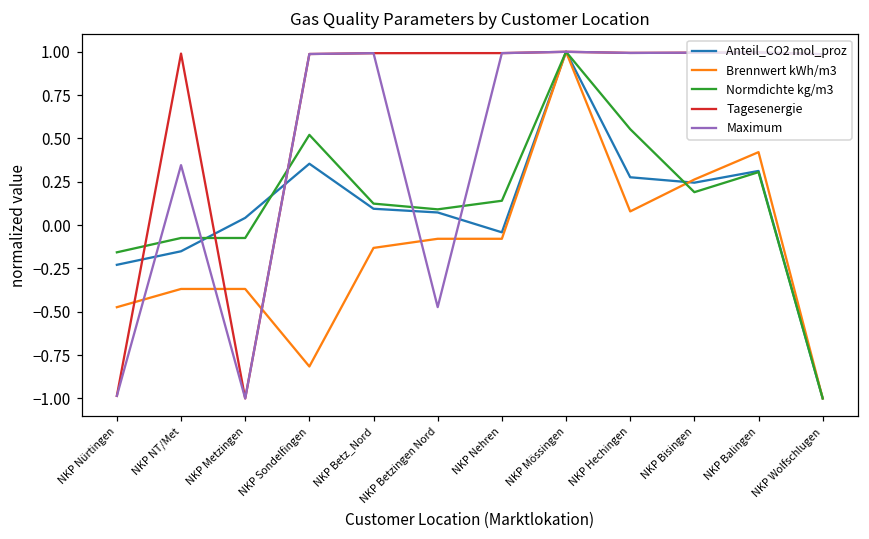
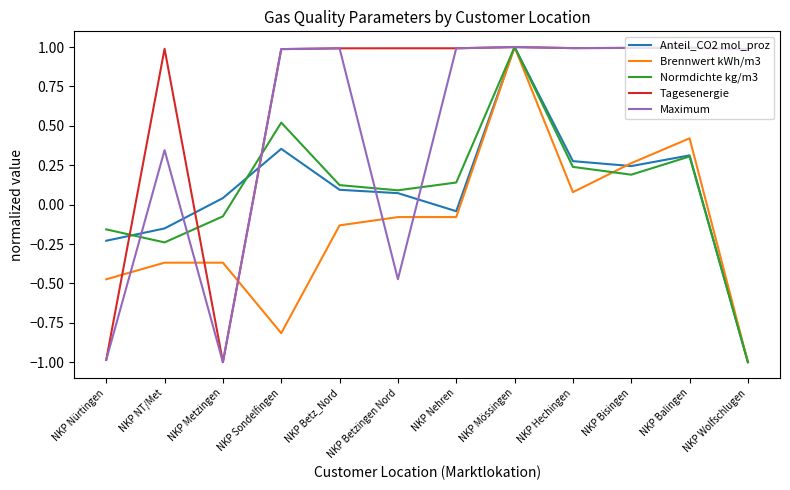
Normdichte kg/m3, NKP NT/Met: -0.07 -> -0.24
Normdichte kg/m3, NKP Hechingen: 0.55 -> 0.24
